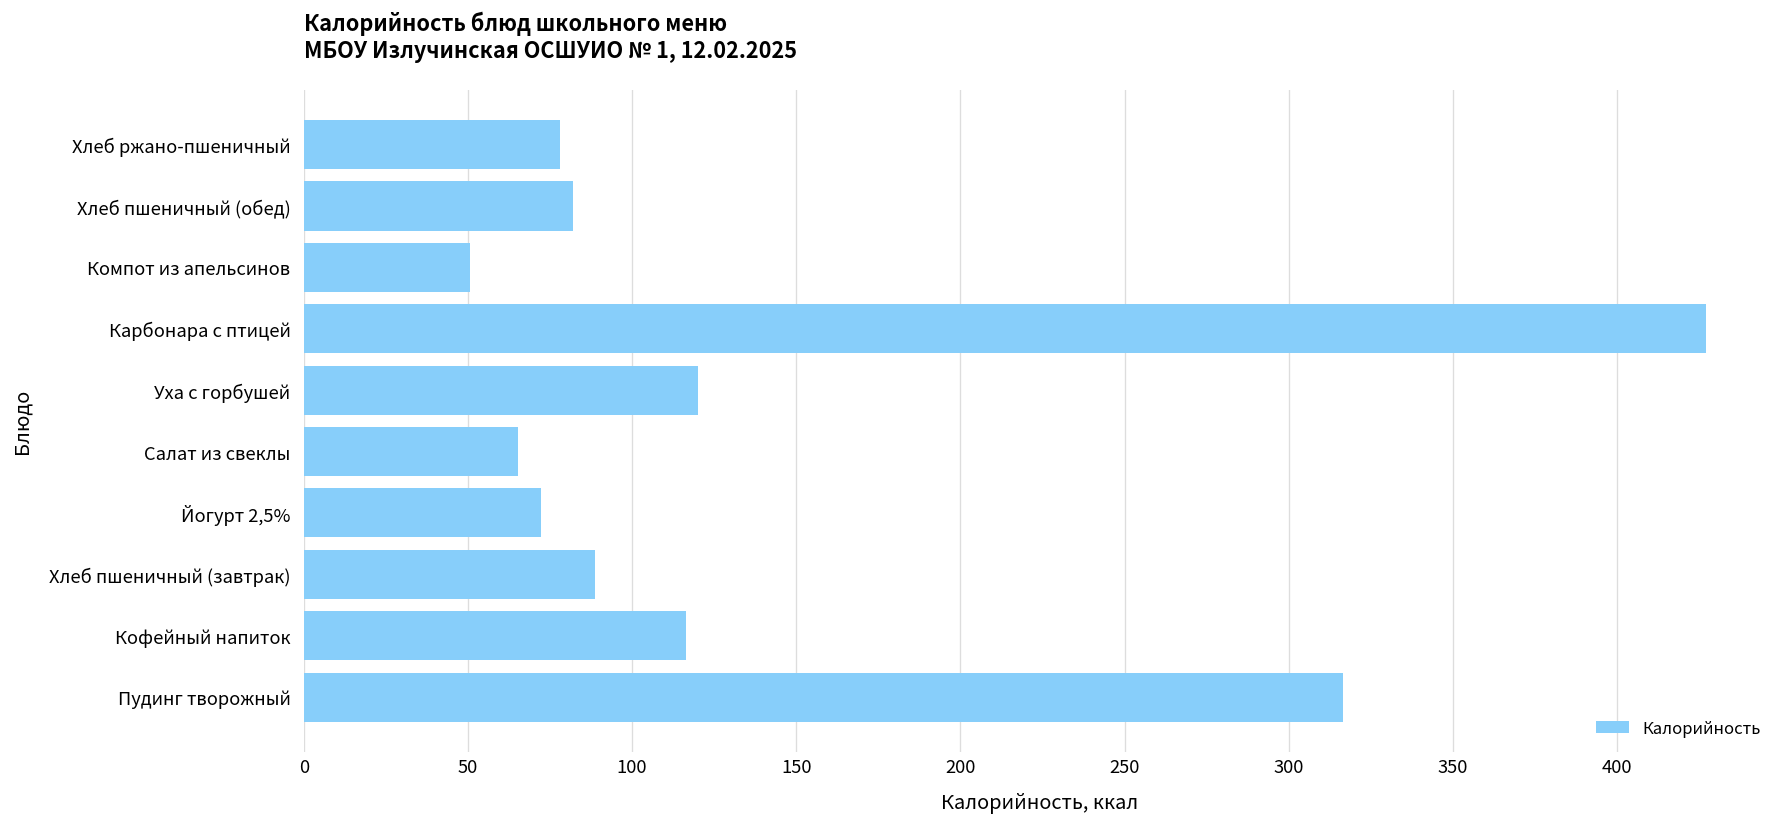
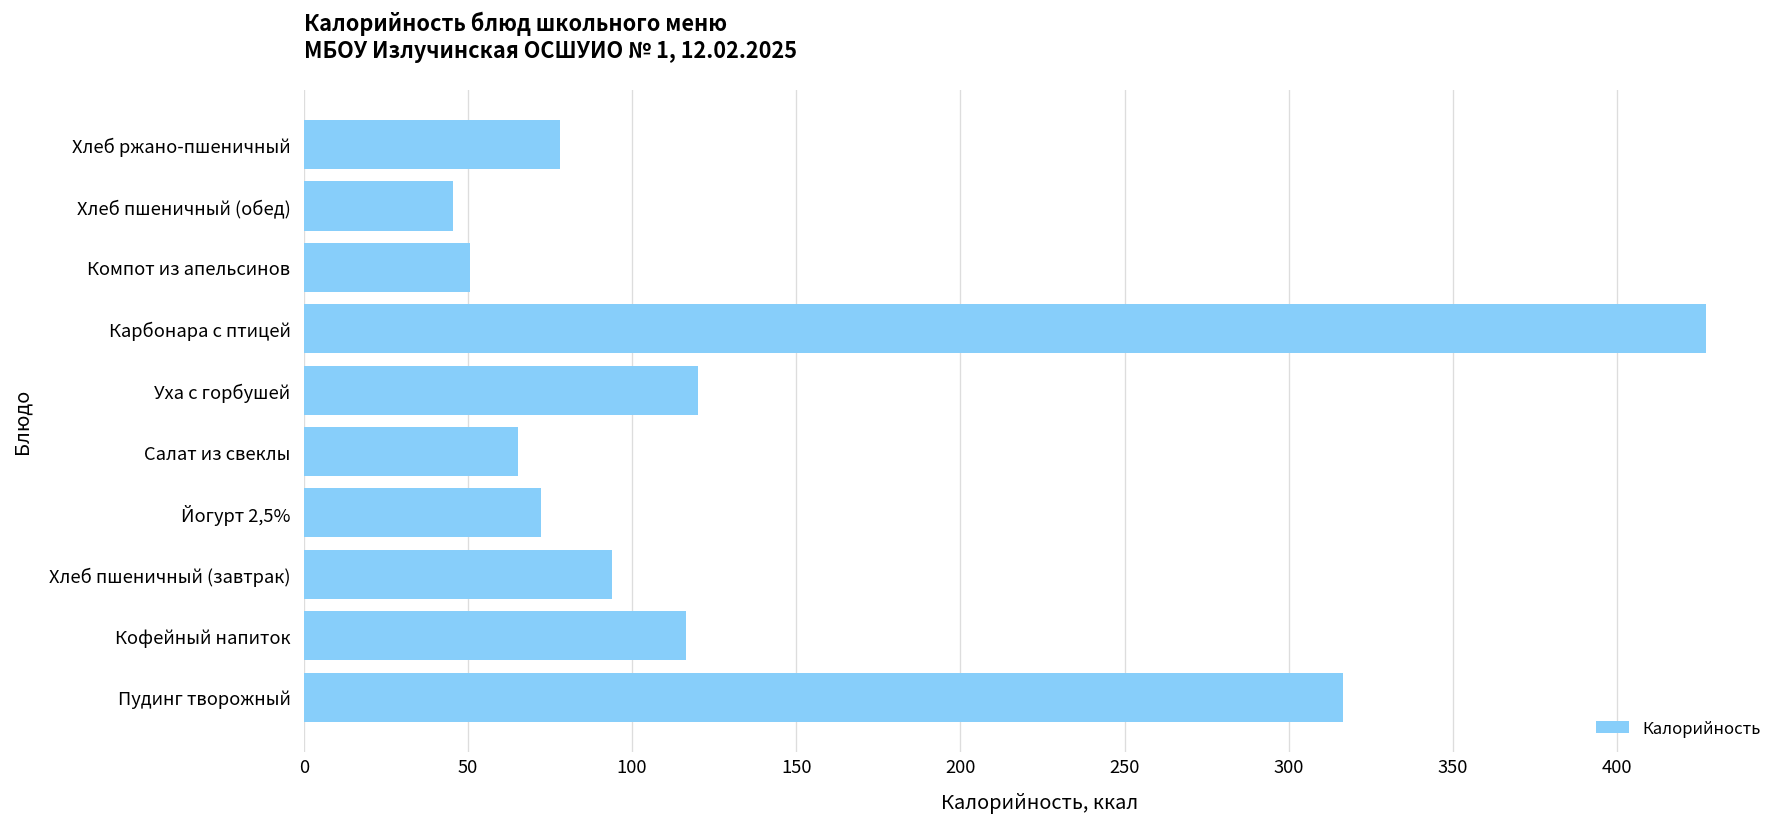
Хлеб пшеничный (обед): 82 -> 46
Хлеб пшеничный (завтрак): 89 -> 94
